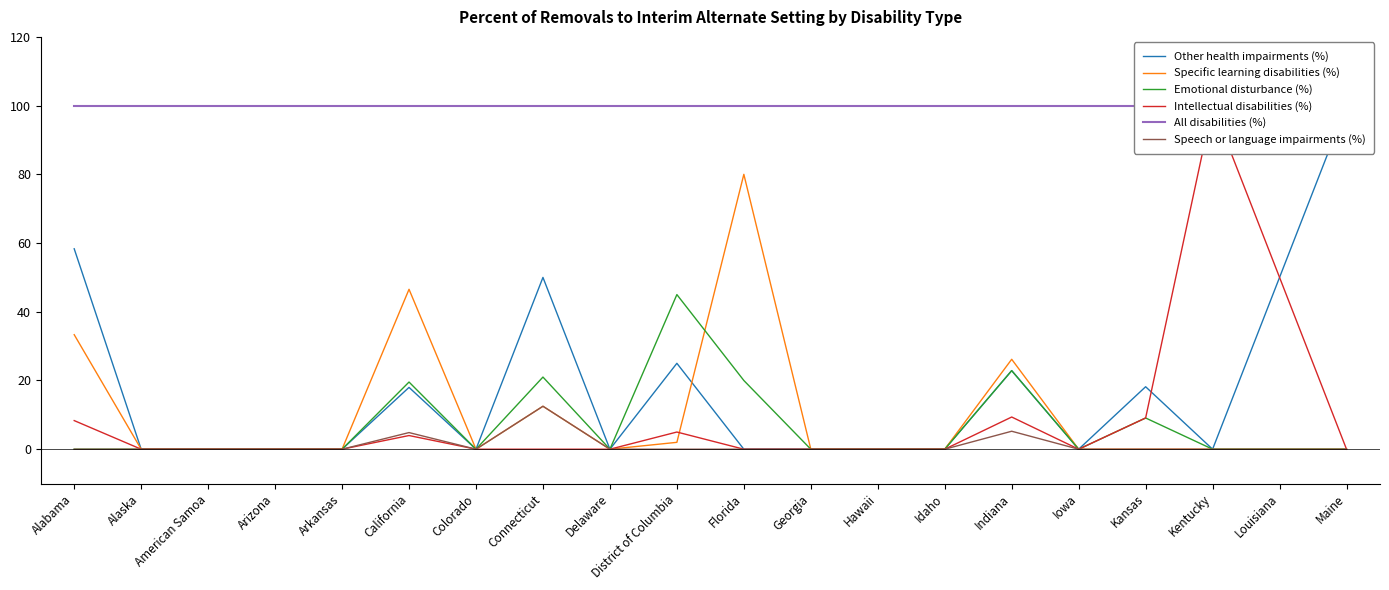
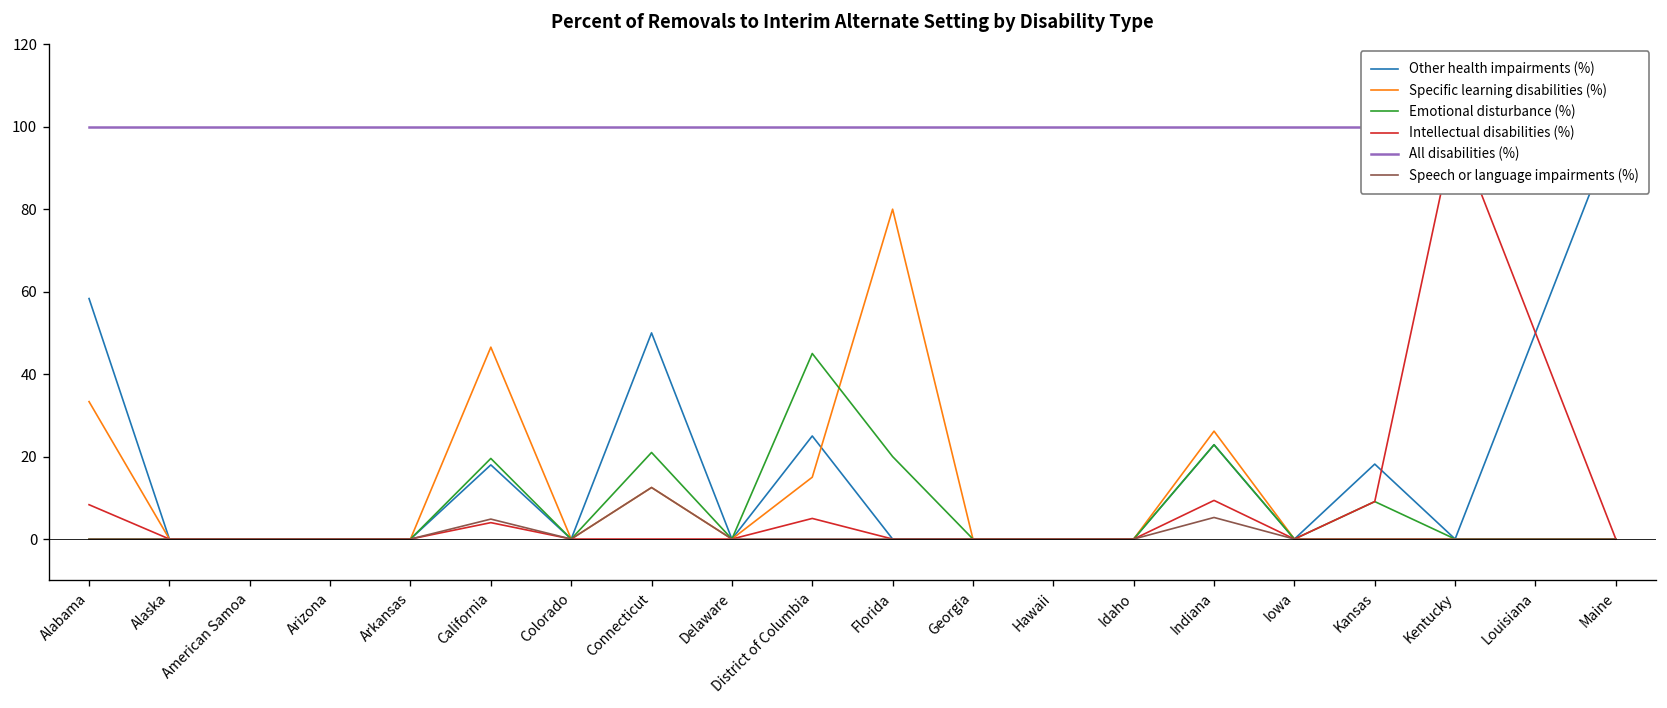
Specific learning disabilities (%), District of Columbia: 2 -> 15
